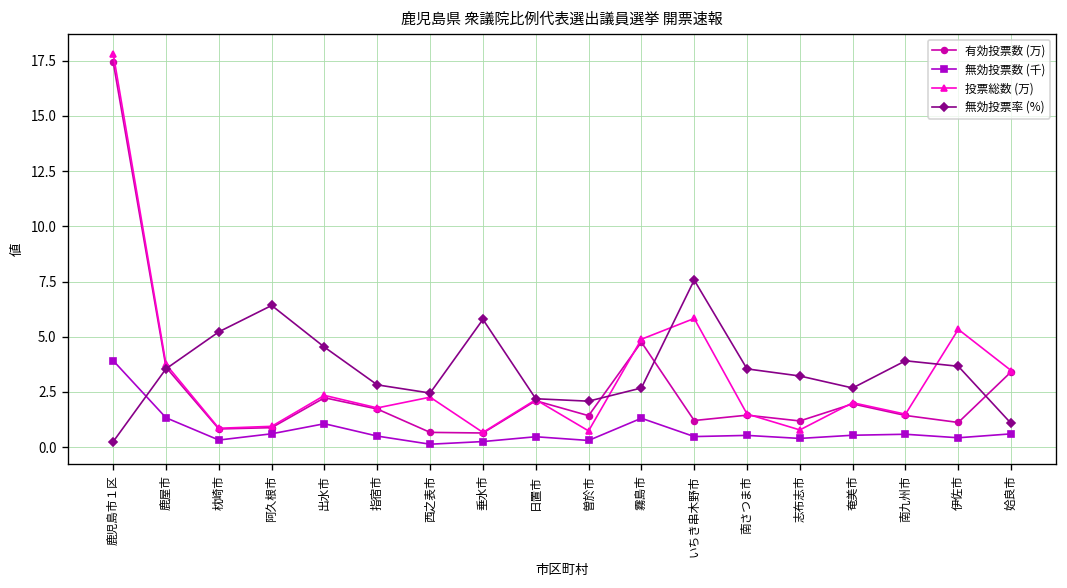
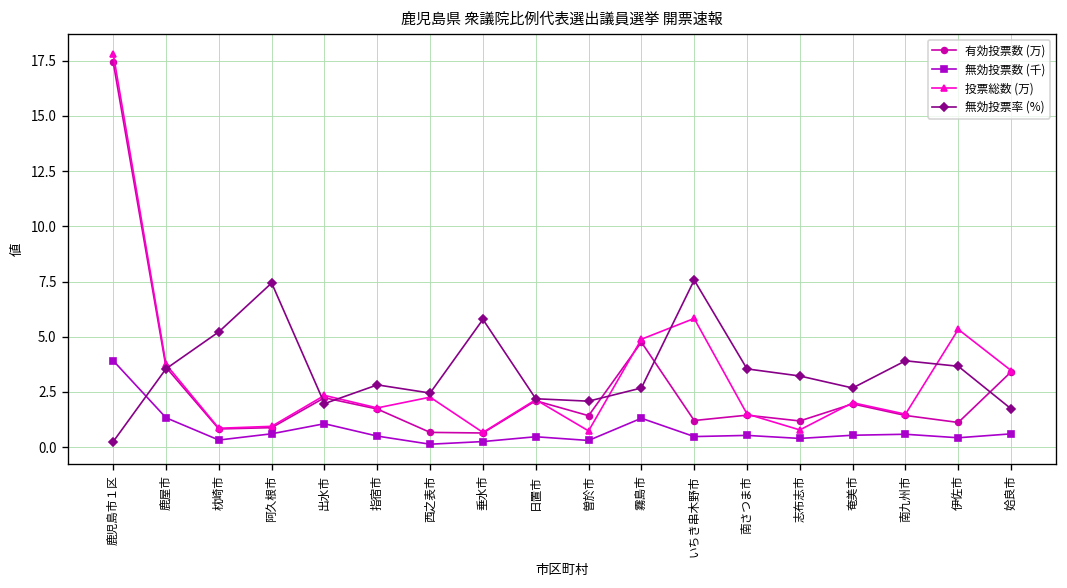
無効投票率 (%), 阿久根市: 6.4 -> 7.4
無効投票率 (%), 出水市: 4.5 -> 2.0
無効投票率 (%), 姶良市: 1.1 -> 1.7
